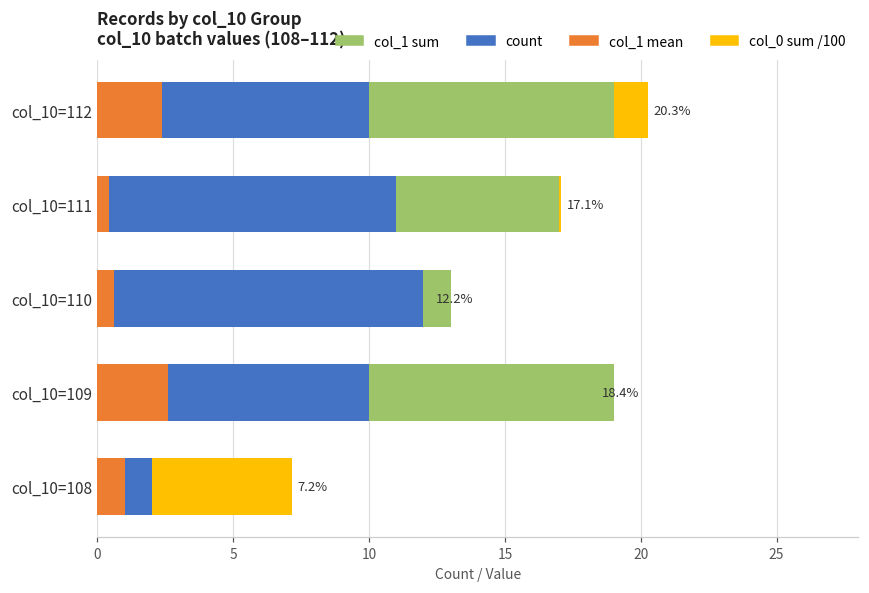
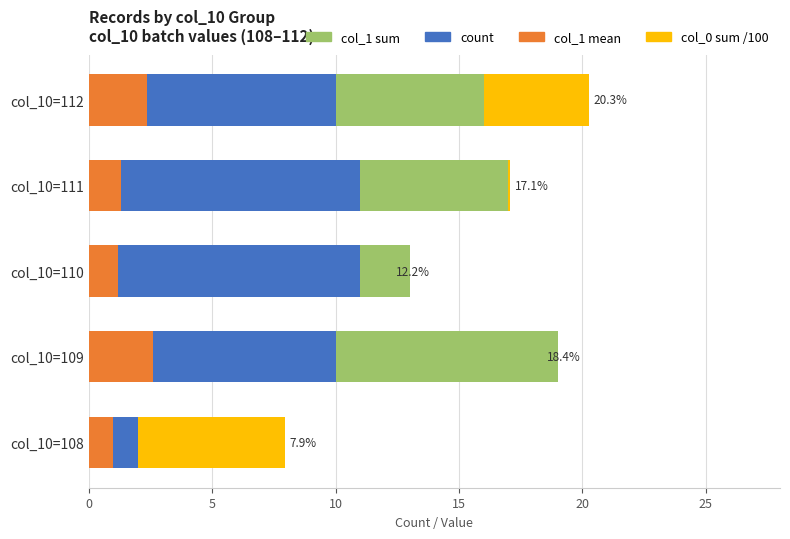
col_1 sum, col_10=112: 19 -> 16
col_1 mean, col_10=111: 0.4 -> 1.3
count, col_10=110: 12 -> 11
col_1 mean, col_10=110: 0.6 -> 1.2
col_0 sum /100, col_10=108: 7.2% -> 7.9%
